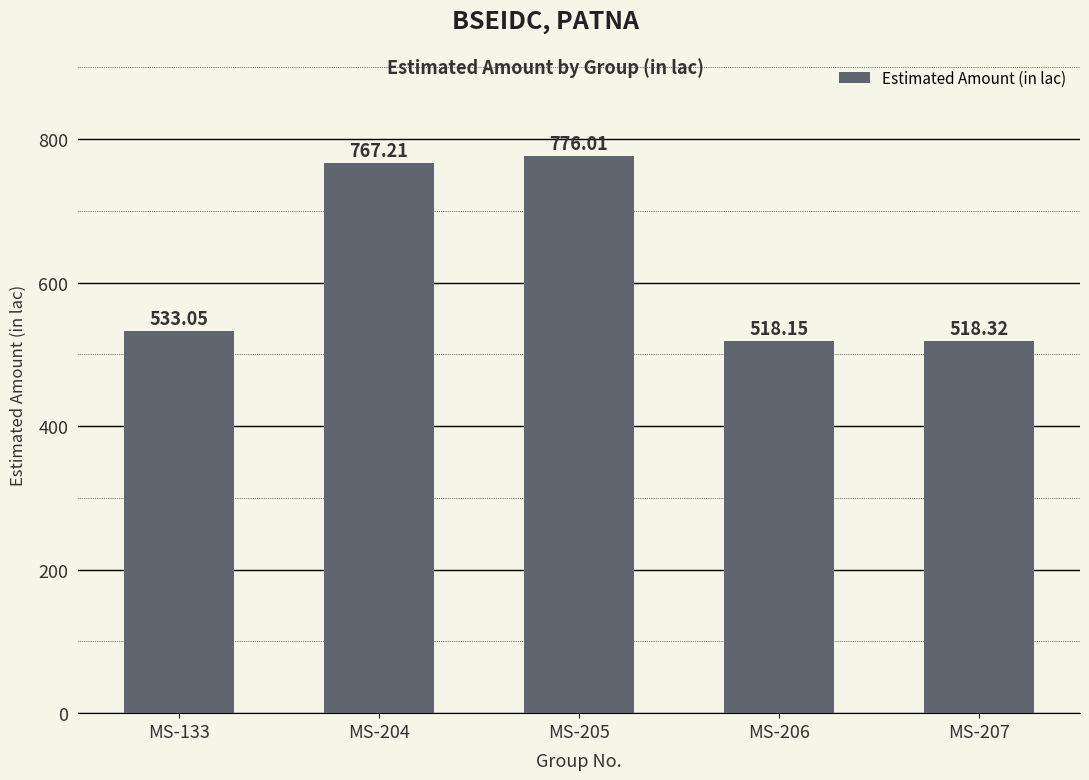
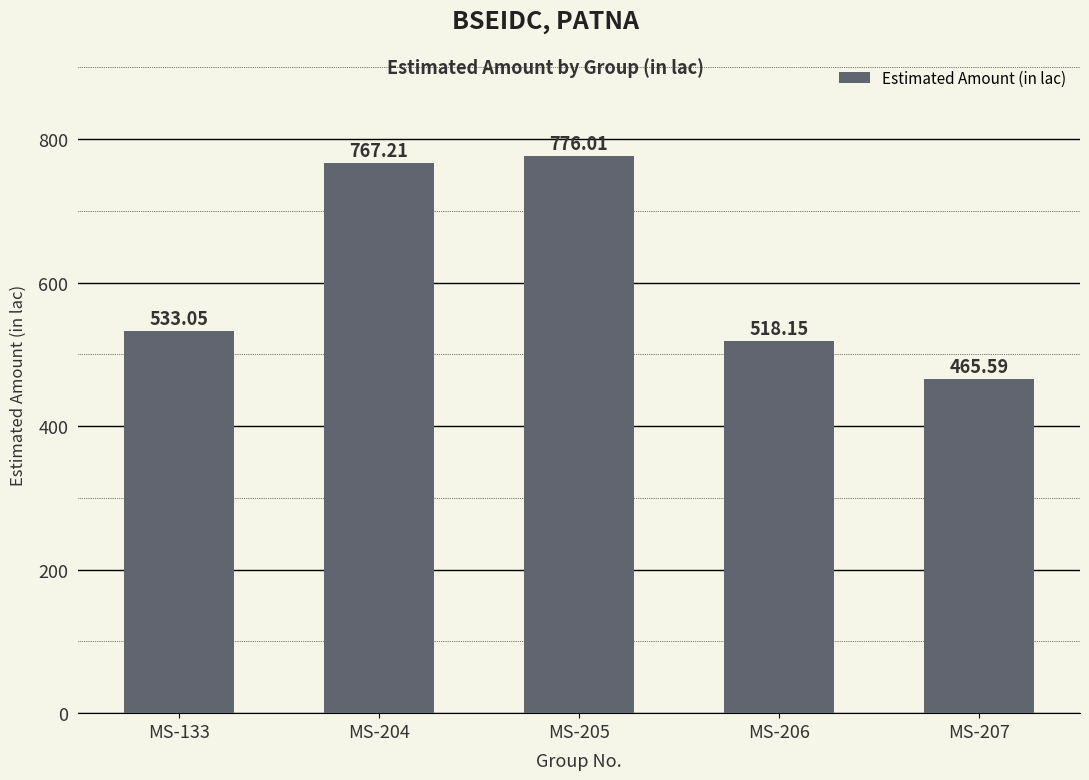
MS-207: 518.32 -> 465.59
